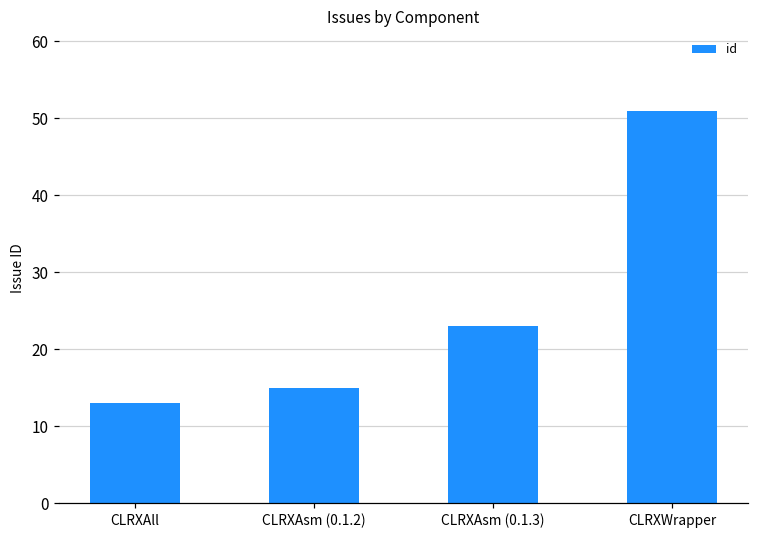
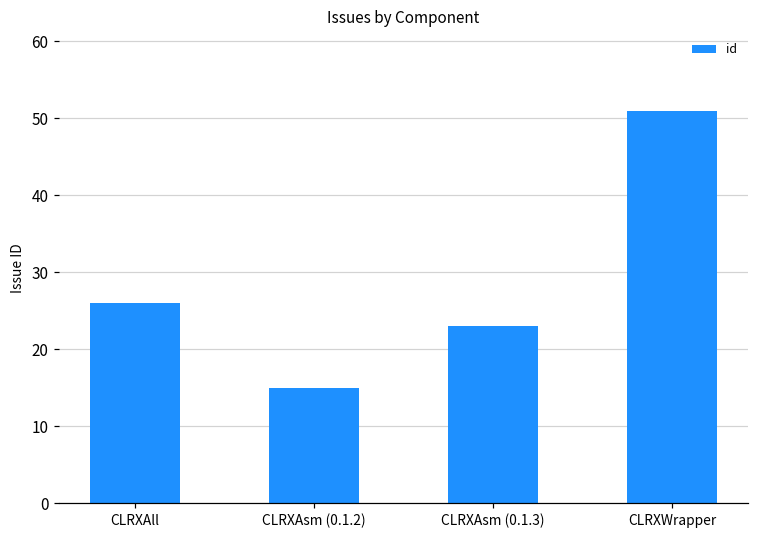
CLRXAll: 13 -> 26
